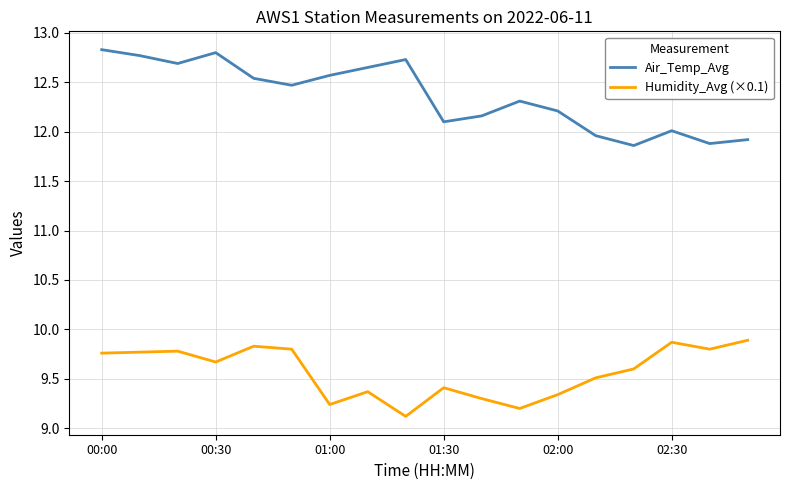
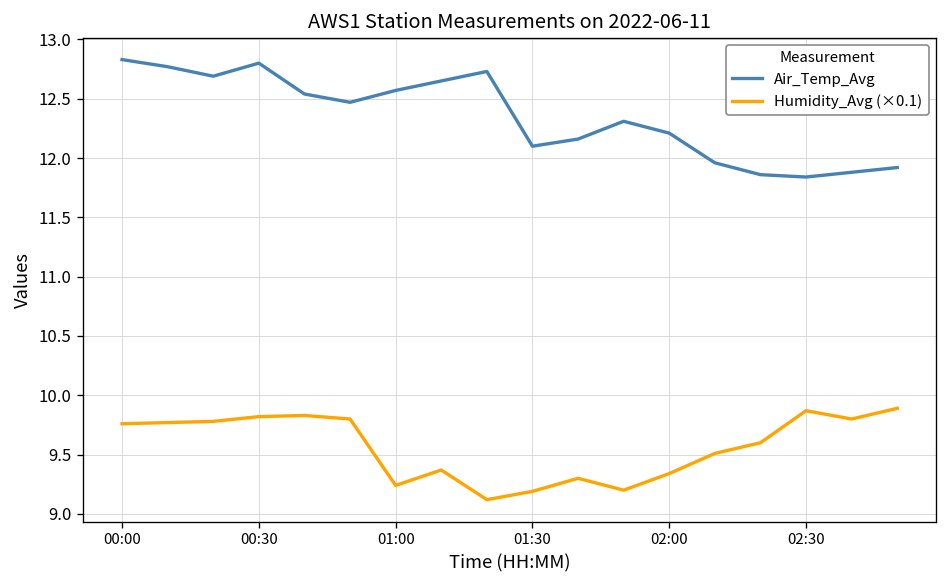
Humidity_Avg (×0.1), 00:30: 9.7 -> 9.8
Humidity_Avg (×0.1), 01:30: 9.4 -> 9.2
Air_Temp_Avg, 02:30: 12.0 -> 11.8
